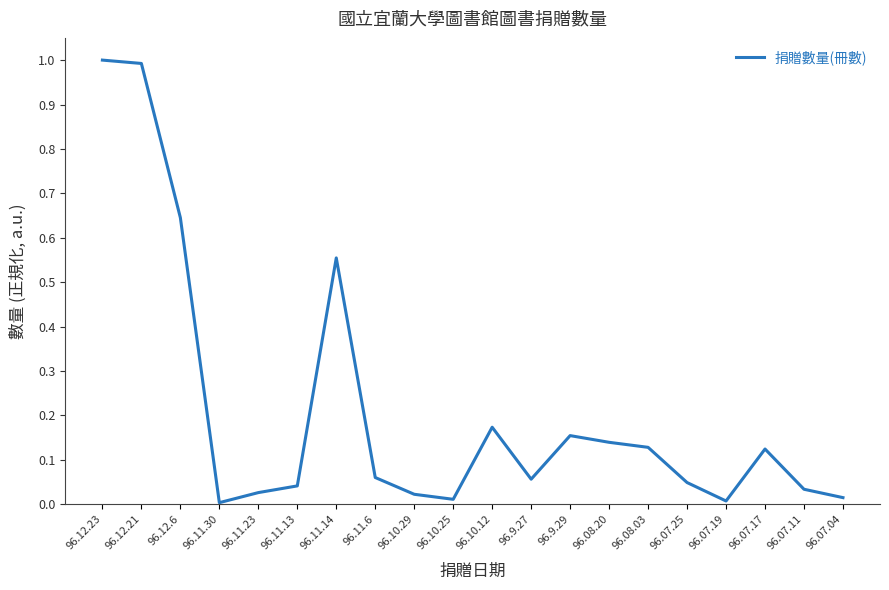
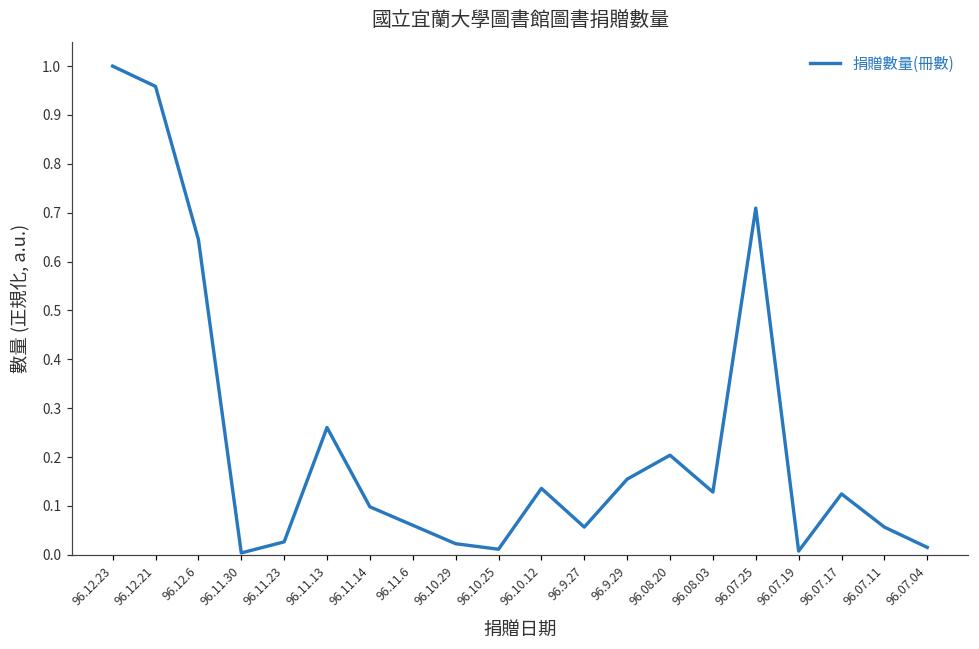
96.12.21: 0.99 -> 0.96
96.11.13: 0.04 -> 0.26
96.11.14: 0.55 -> 0.10
96.10.12: 0.17 -> 0.14
96.08.20: 0.14 -> 0.20
96.07.25: 0.05 -> 0.71
96.07.11: 0.03 -> 0.06
